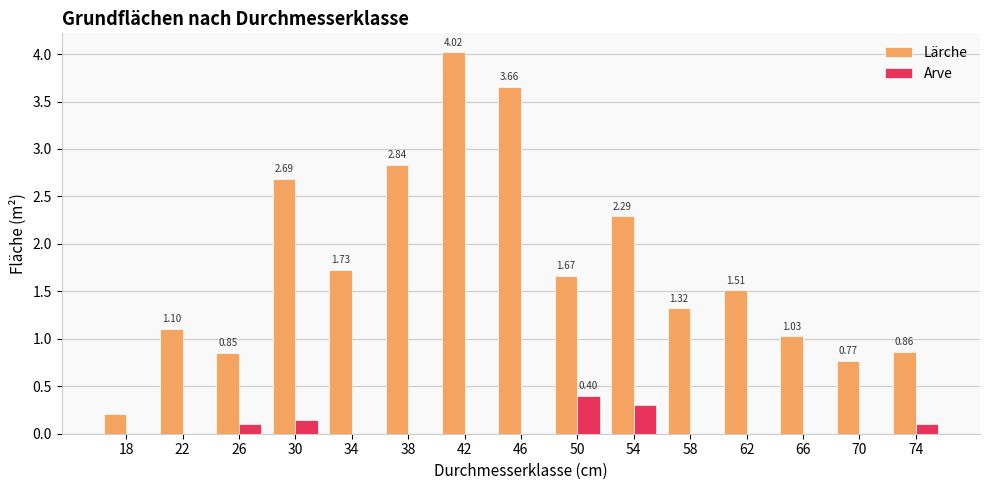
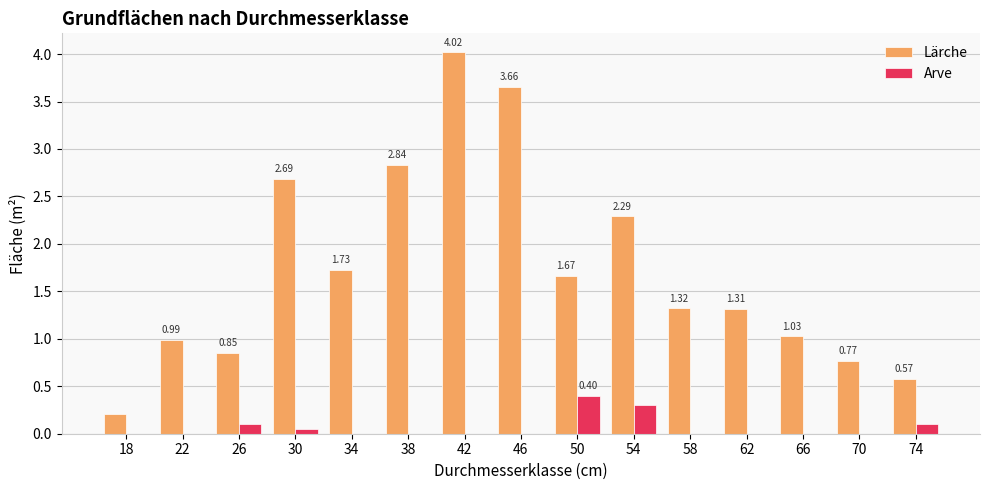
Lärche, 22: 1.10 -> 0.99
Arve, 30: 0.1 -> 0.0
Lärche, 62: 1.51 -> 1.31
Lärche, 74: 0.86 -> 0.57
